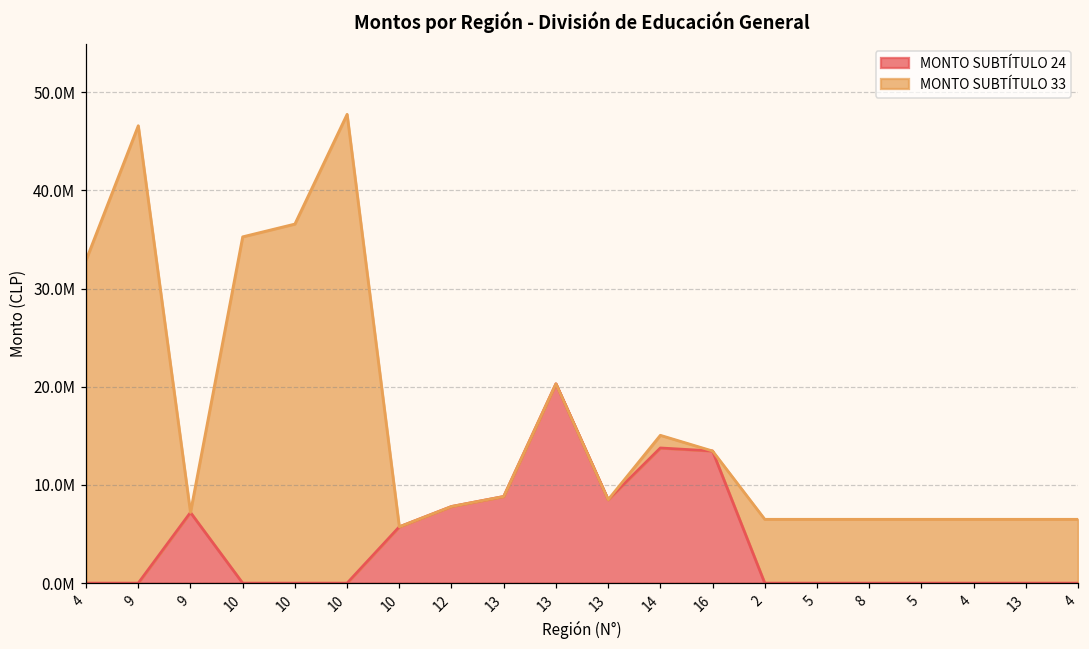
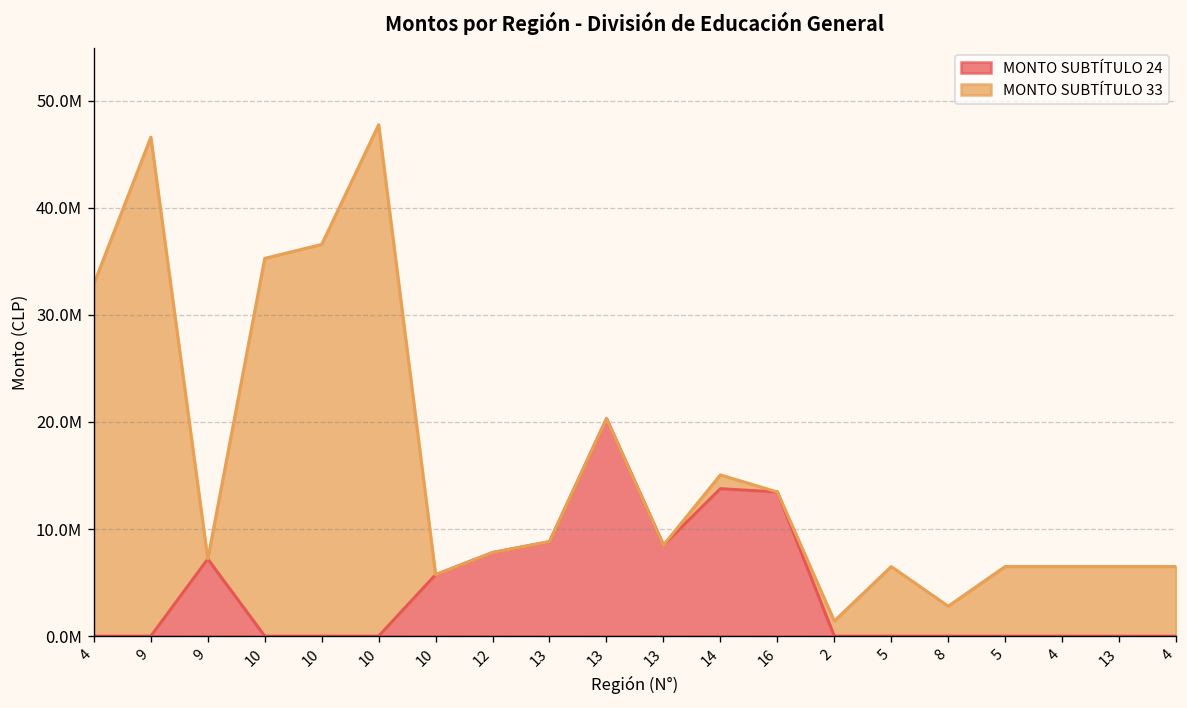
MONTO SUBTÍTULO 33, 2: 7000000 -> 1000000
MONTO SUBTÍTULO 33, 8: 7000000 -> 3000000
